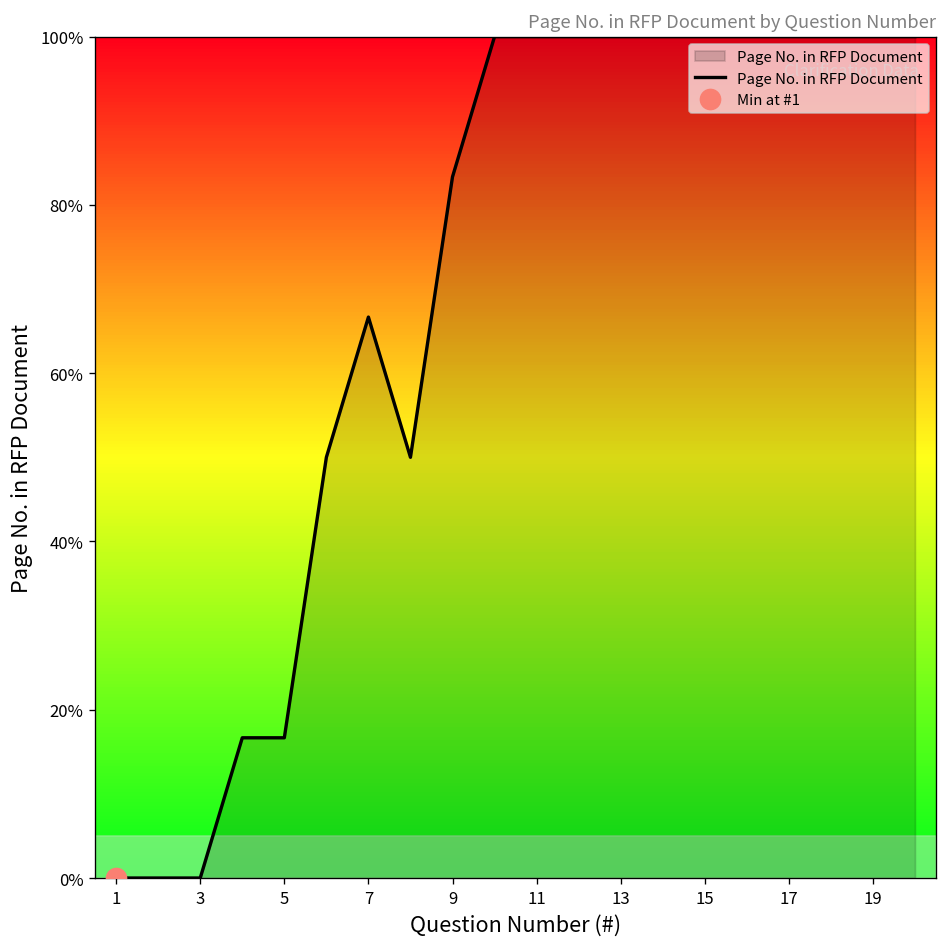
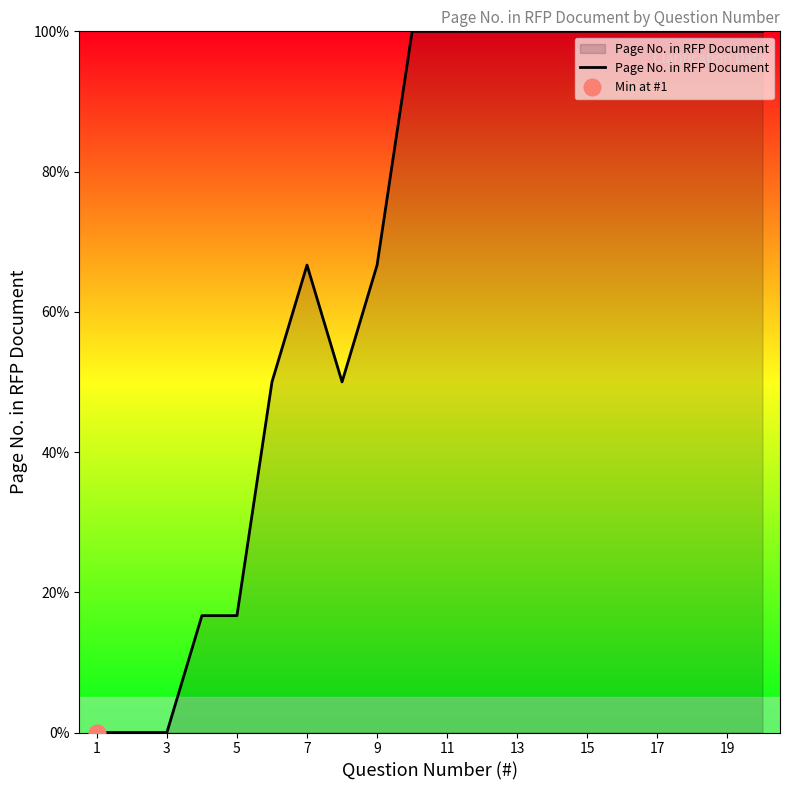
Page No. in RFP Document, 9: 83% -> 67%
